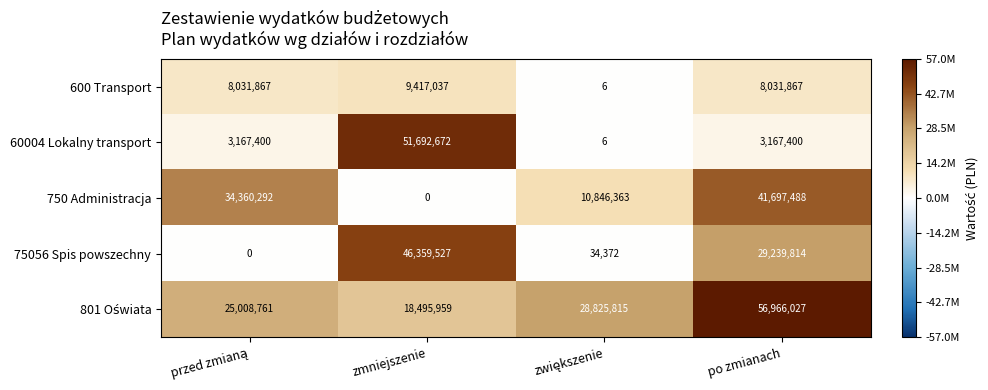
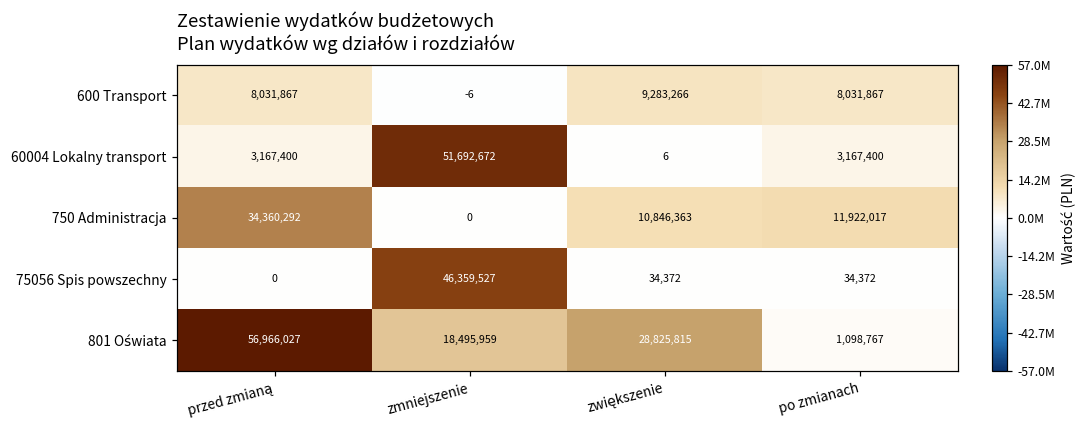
600 Transport, zmniejszenie: 9,417,037 -> -6
600 Transport, zwiększenie: 6 -> 9,283,266
750 Administracja, po zmianach: 41,697,488 -> 11,922,017
75056 Spis powszechny, po zmianach: 29,239,814 -> 34,372
801 Oświata, przed zmianą: 25,008,761 -> 56,966,027
801 Oświata, po zmianach: 56,966,027 -> 1,098,767
